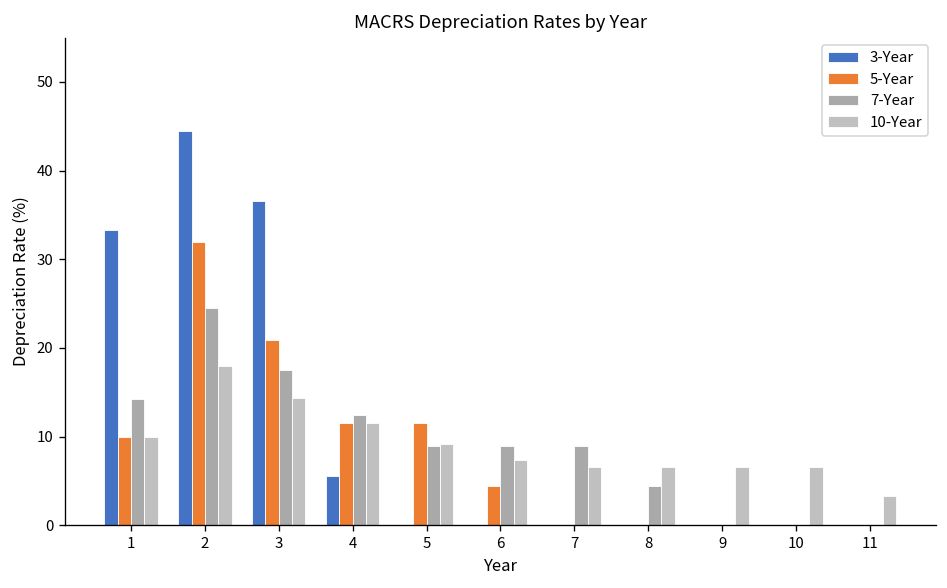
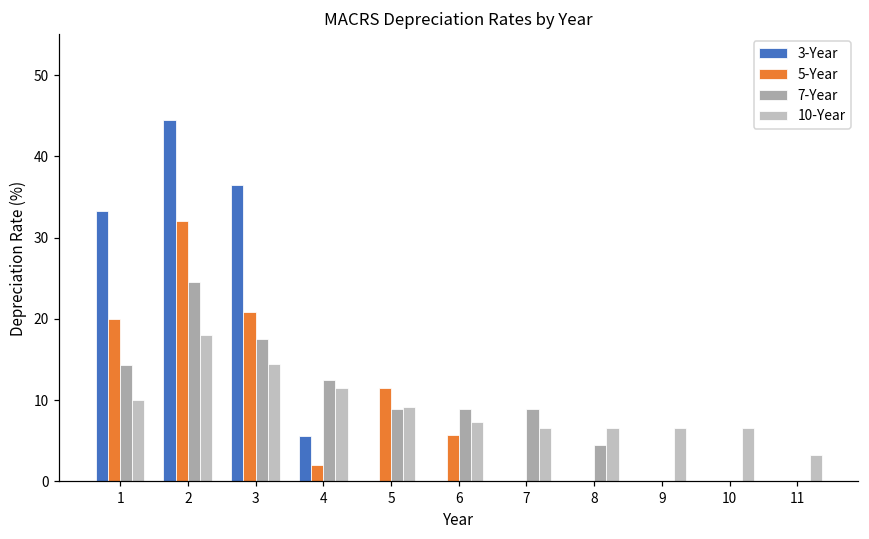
5-Year, 1: 10 -> 20
5-Year, 4: 12 -> 2
5-Year, 6: 4 -> 6
